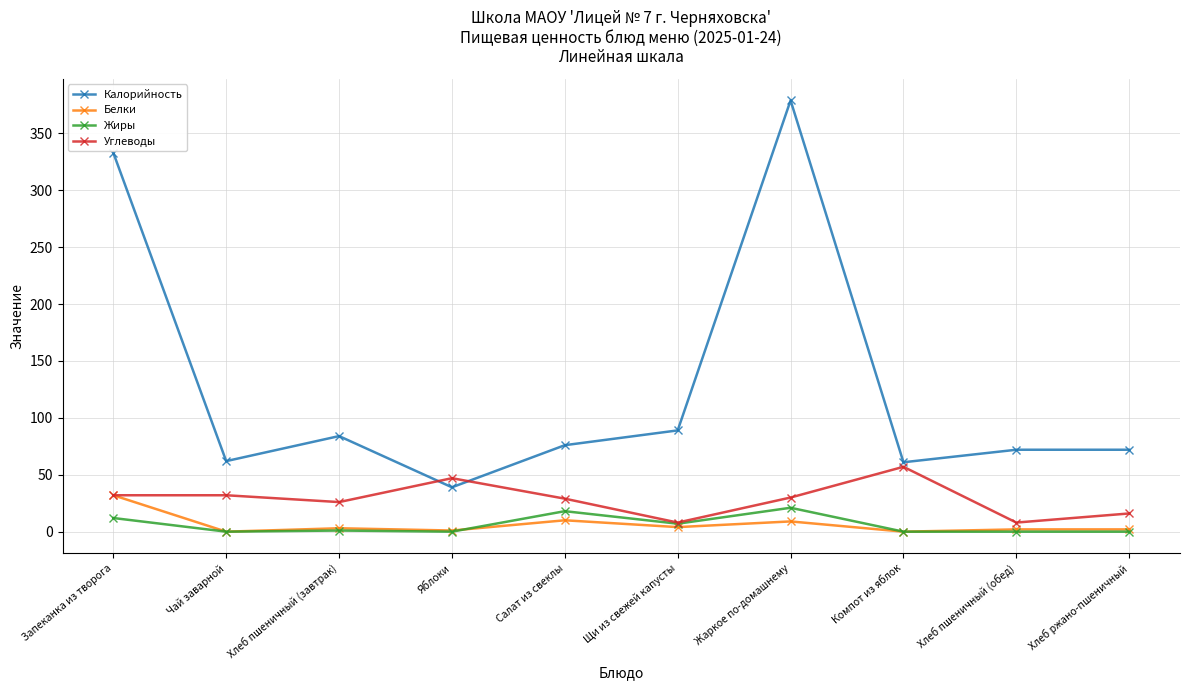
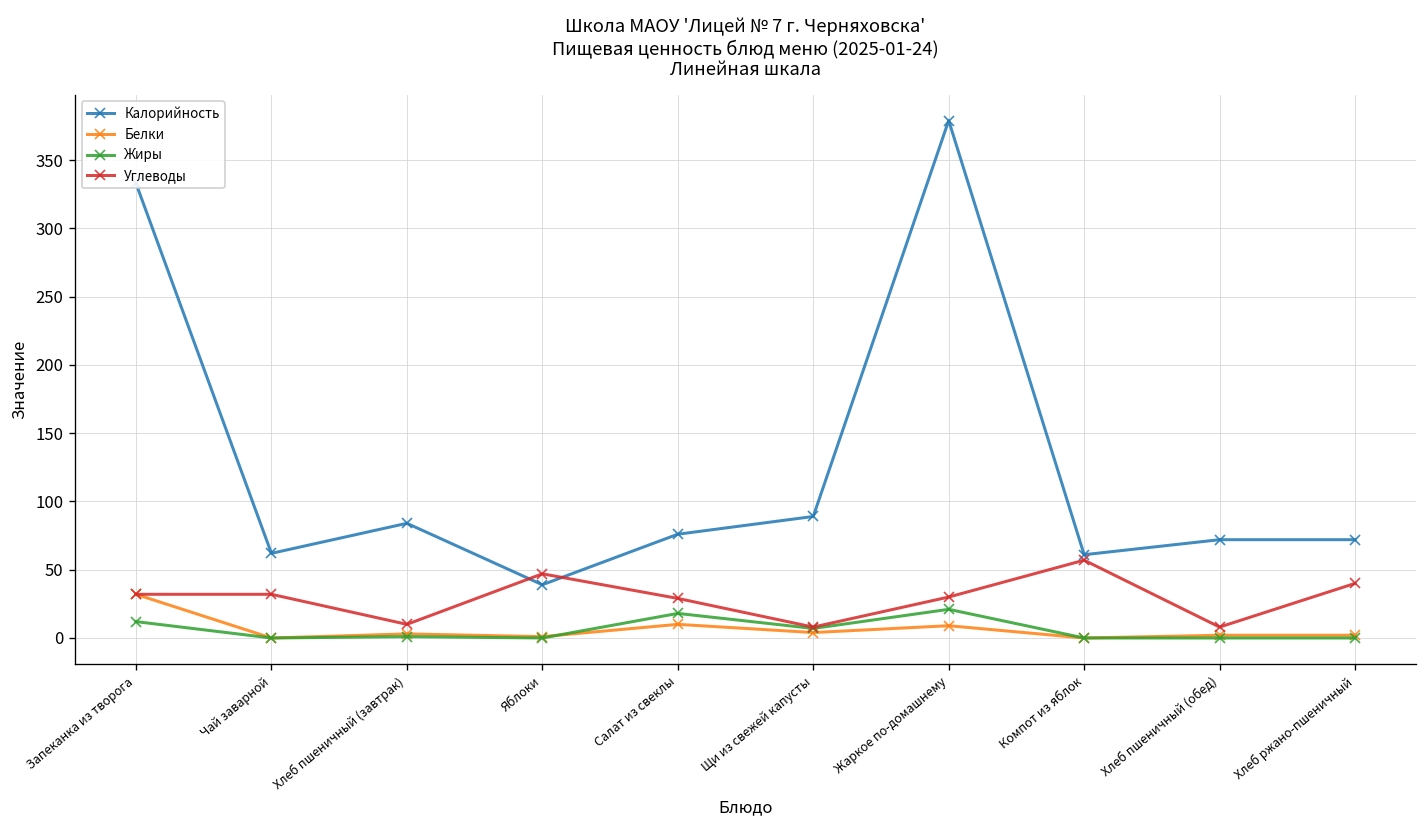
Углеводы, Хлеб пшеничный (завтрак): 26 -> 10
Углеводы, Хлеб ржано-пшеничный: 16 -> 40
